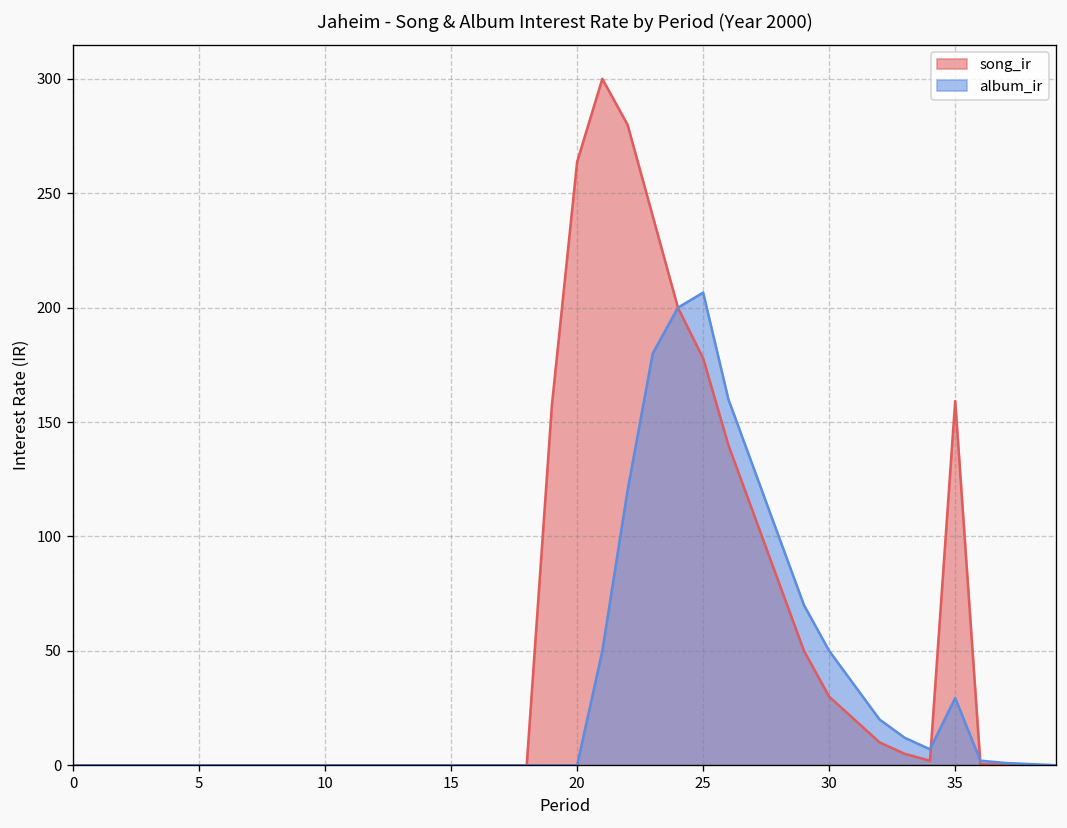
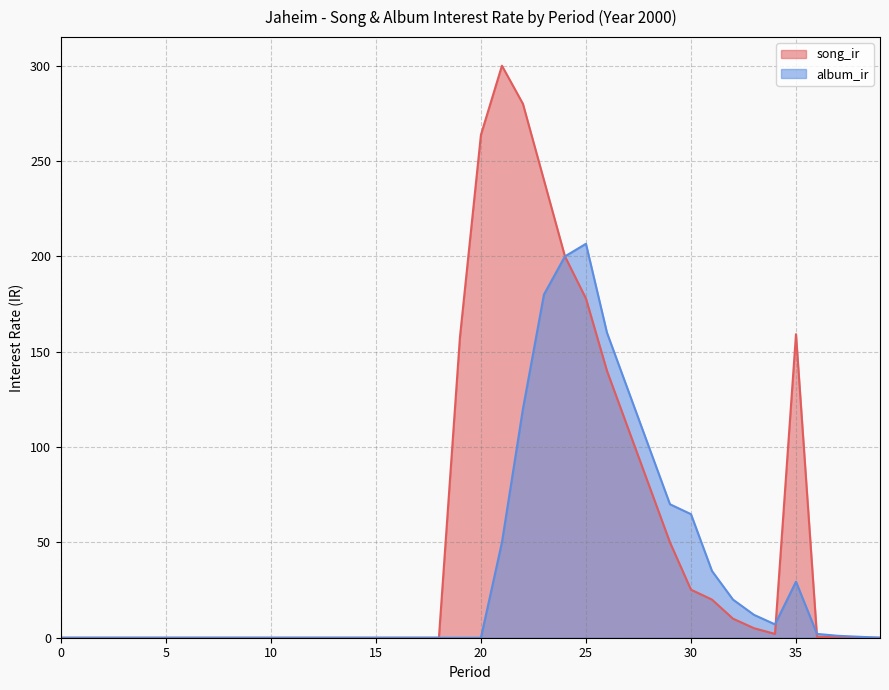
song_ir, 30: 30 -> 25
album_ir, 30: 50 -> 65
